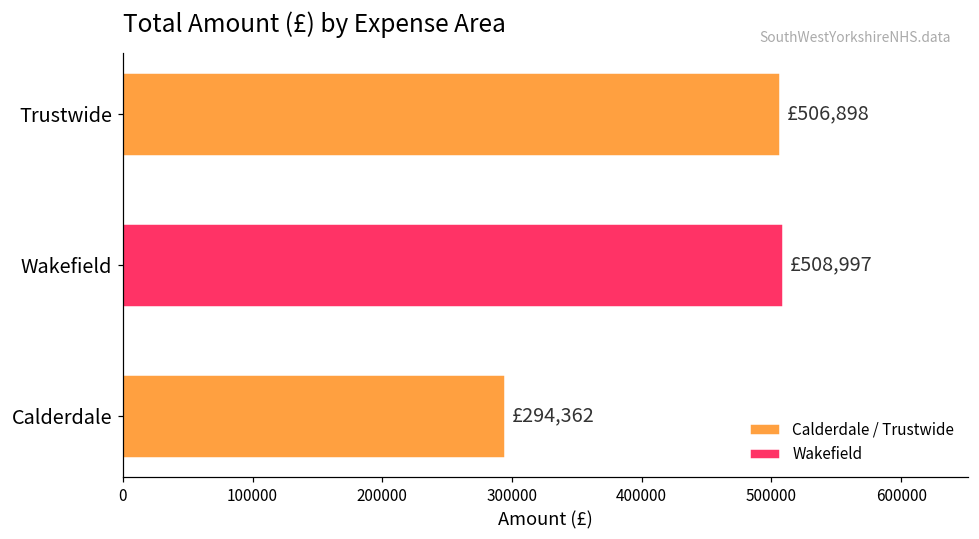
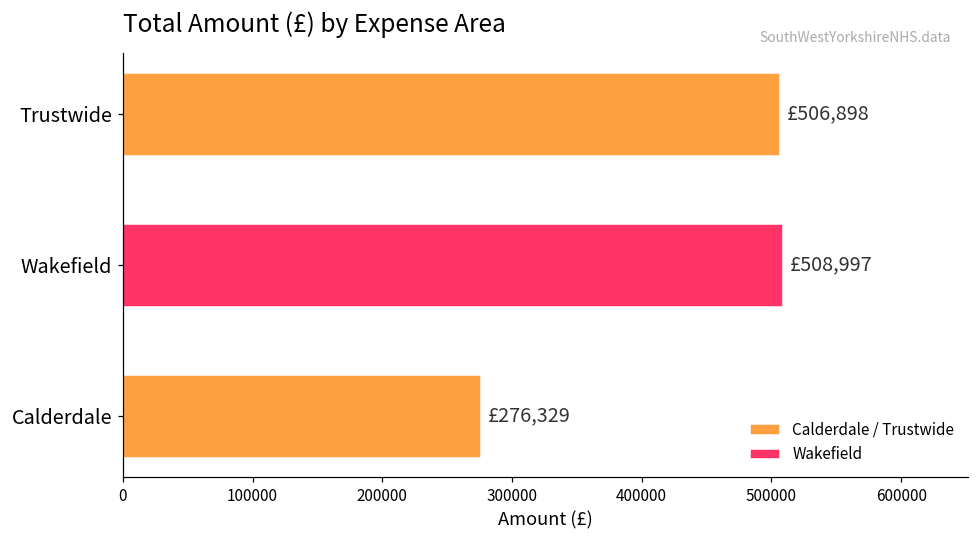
Calderdale: £294,362 -> £276,329
